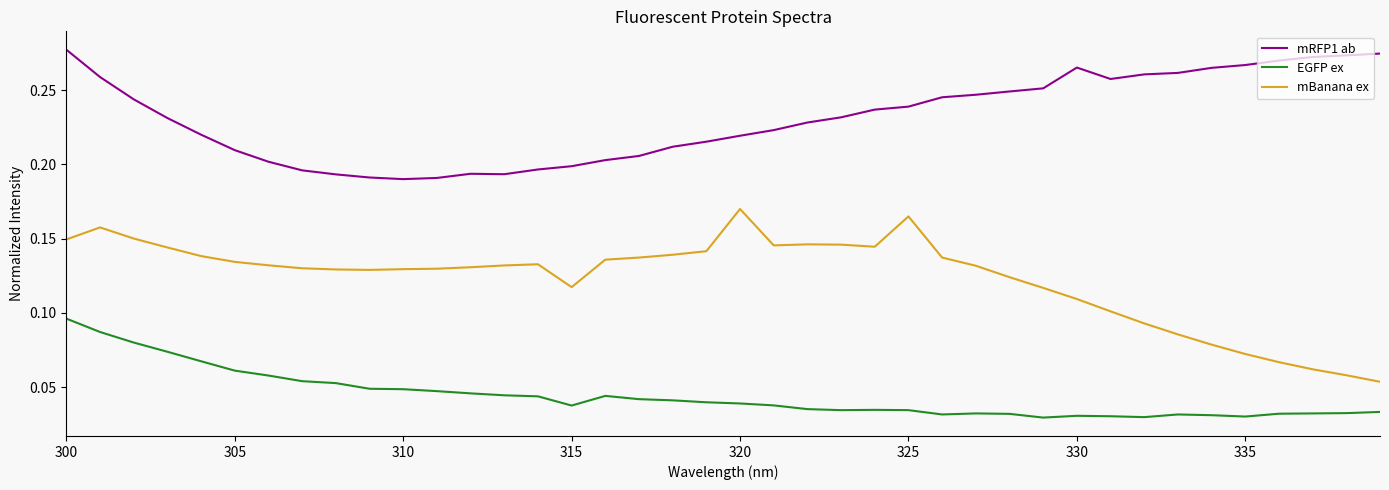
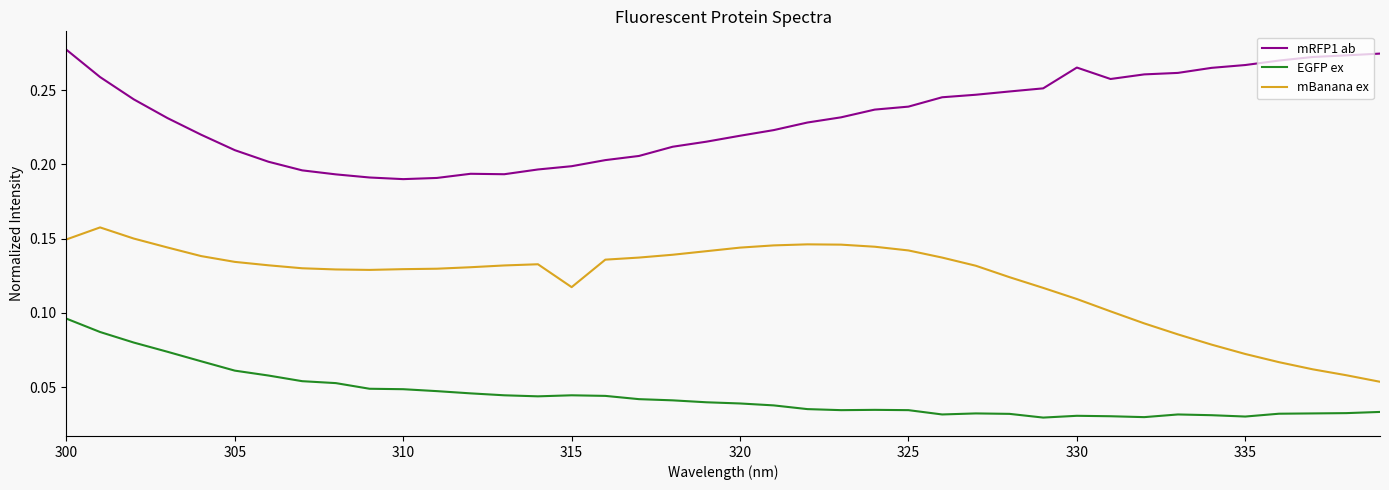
EGFP ex, 315: 0.038 -> 0.045
mBanana ex, 320: 0.170 -> 0.144
mBanana ex, 325: 0.165 -> 0.142
